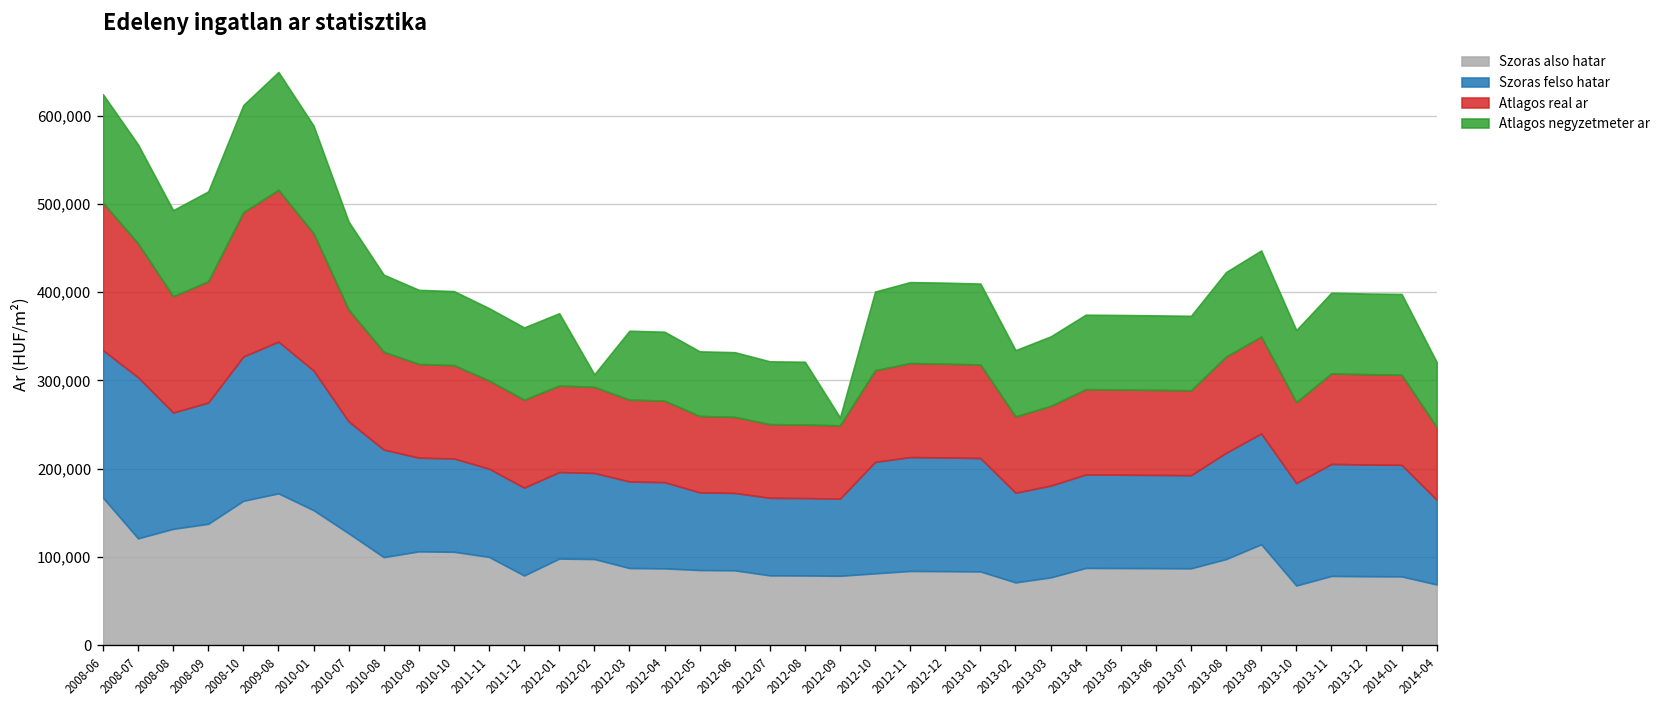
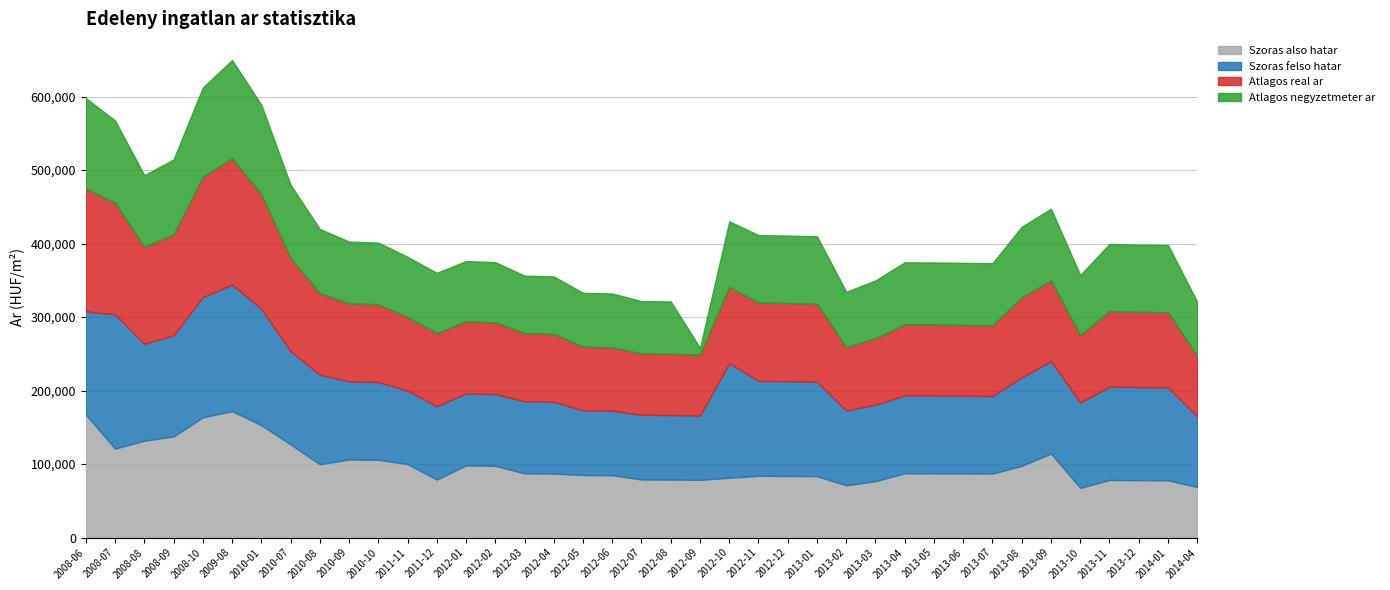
Szoras felso hatar, 2008-06: 170,000 -> 140,000
Atlagos negyzetmeter ar, 2012-02: 10,000 -> 80,000
Szoras felso hatar, 2012-10: 130,000 -> 160,000
